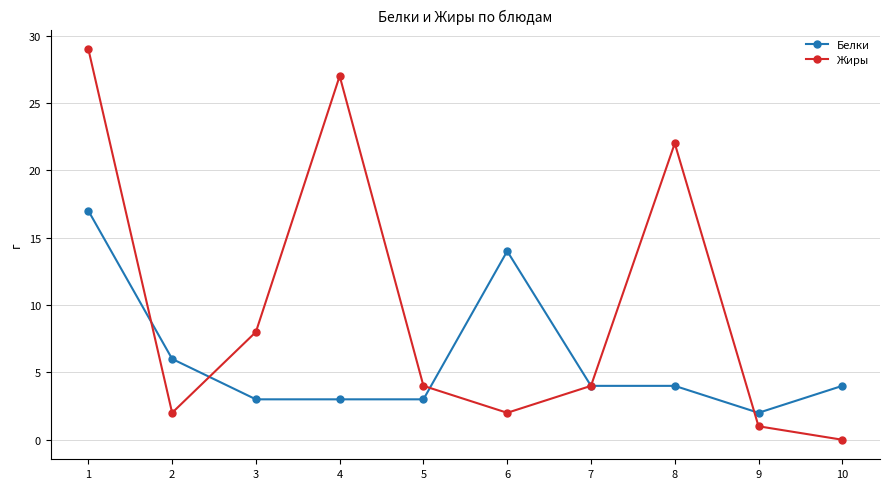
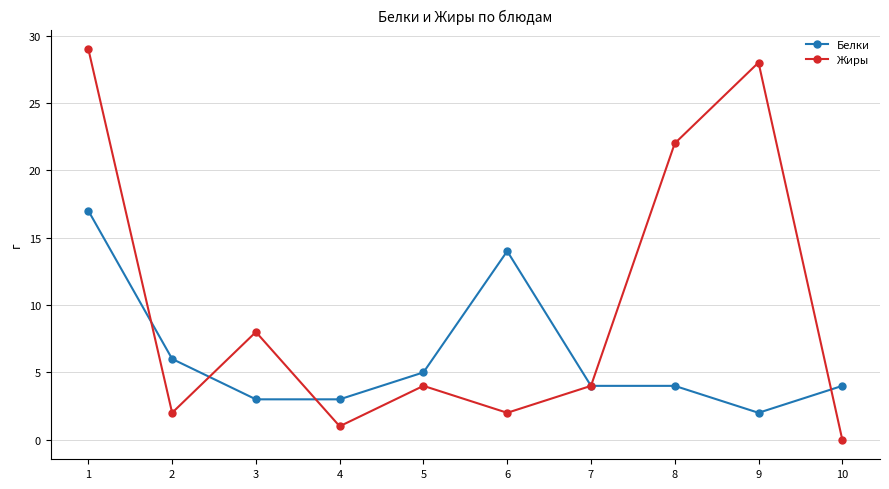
Жиры, 4: 27 -> 1
Белки, 5: 3 -> 5
Жиры, 9: 1 -> 28
